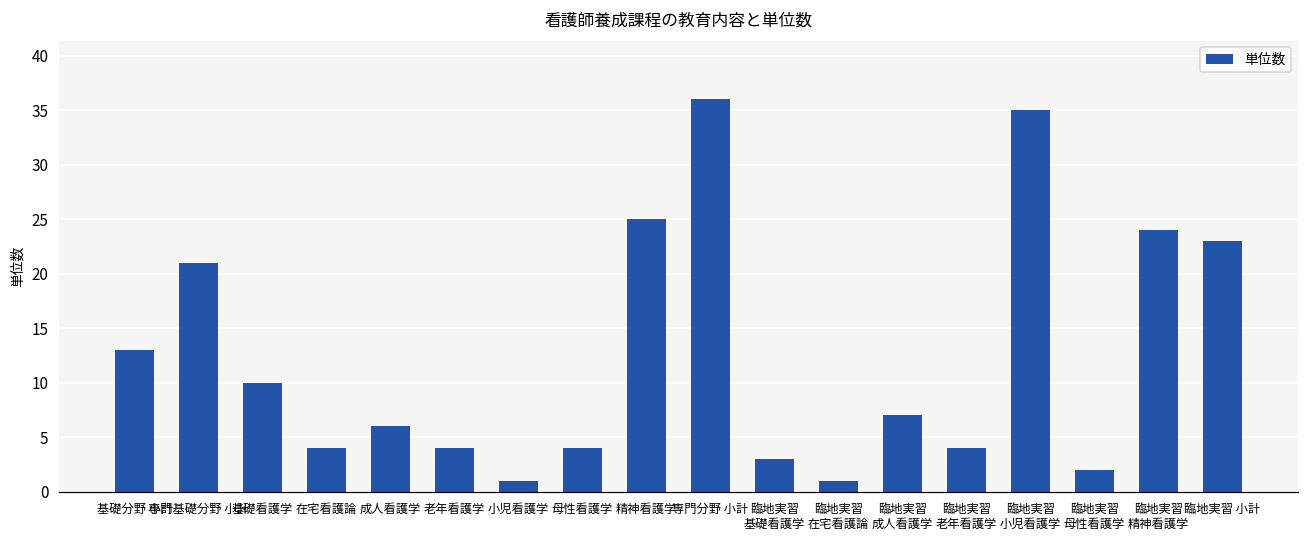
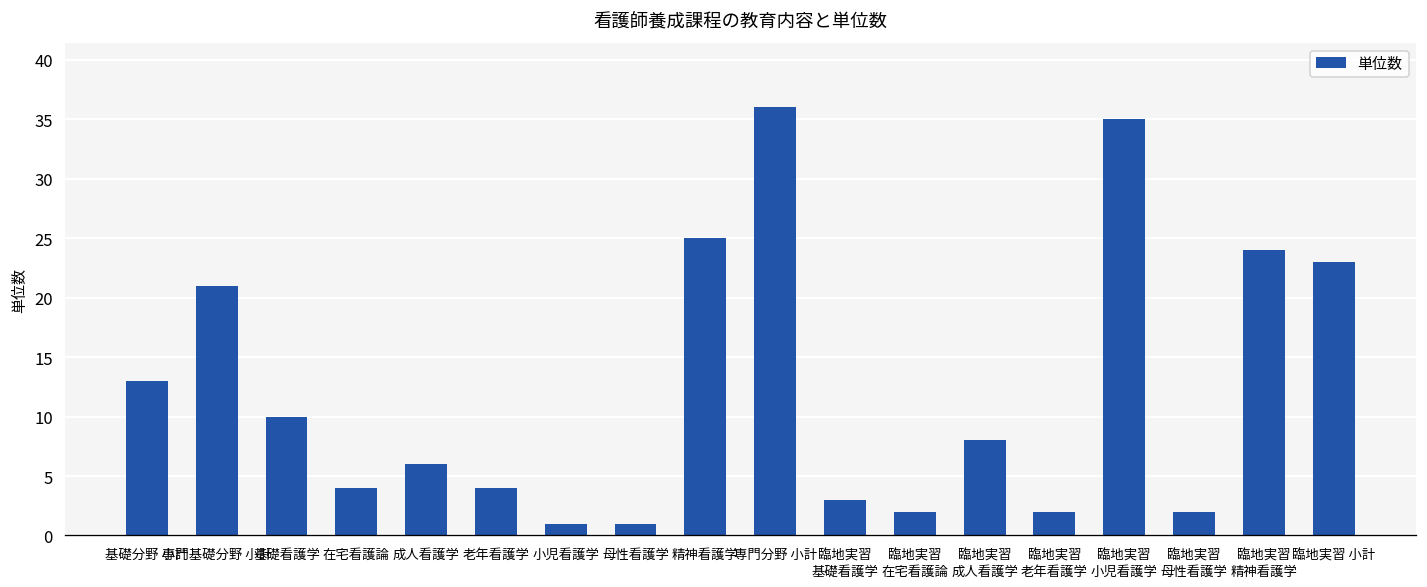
母性看護学: 4 -> 1
臨地実習 在宅看護論: 1 -> 2
臨地実習 成人看護学: 7 -> 8
臨地実習 老年看護学: 4 -> 2
